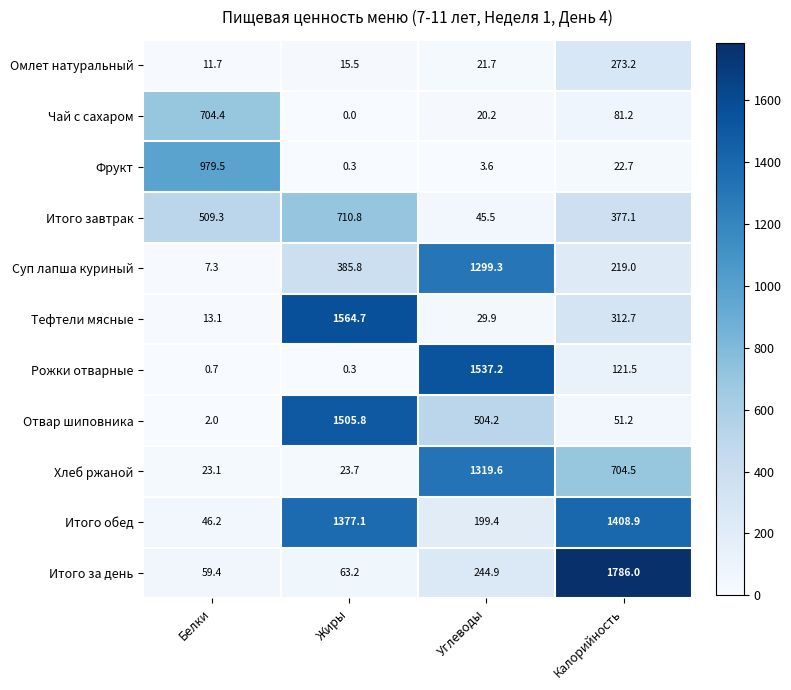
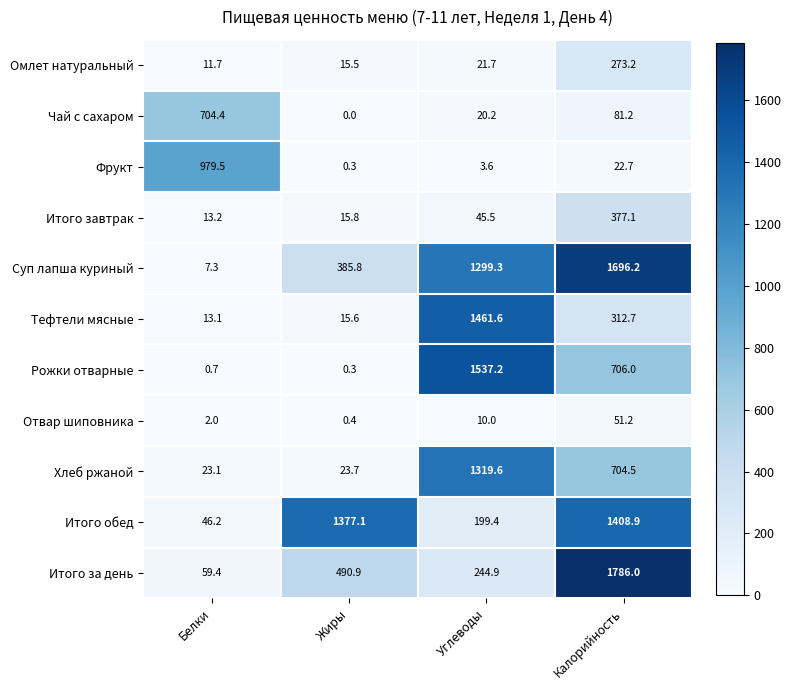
Итого завтрак, Белки: 509.3 -> 13.2
Итого завтрак, Жиры: 710.8 -> 15.8
Суп лапша куриный, Калорийность: 219.0 -> 1696.2
Тефтели мясные, Жиры: 1564.7 -> 15.6
Тефтели мясные, Углеводы: 29.9 -> 1461.6
Рожки отварные, Калорийность: 121.5 -> 706.0
Отвар шиповника, Жиры: 1505.8 -> 0.4
Отвар шиповника, Углеводы: 504.2 -> 10.0
Итого за день, Жиры: 63.2 -> 490.9
